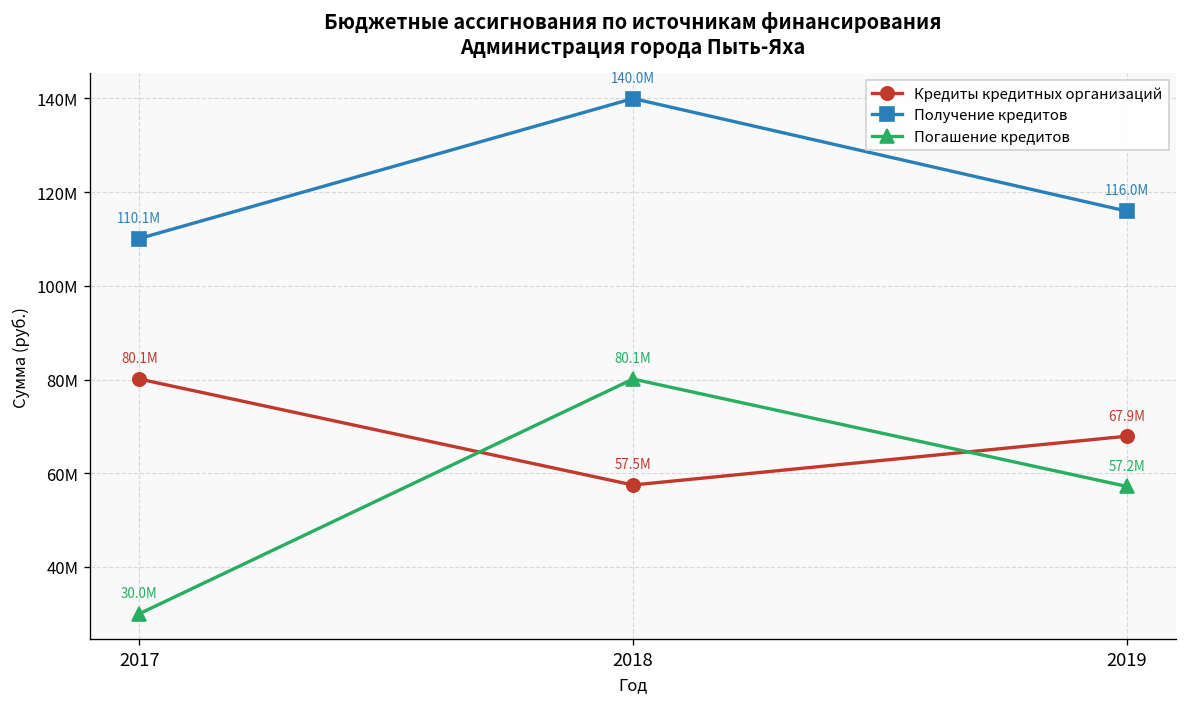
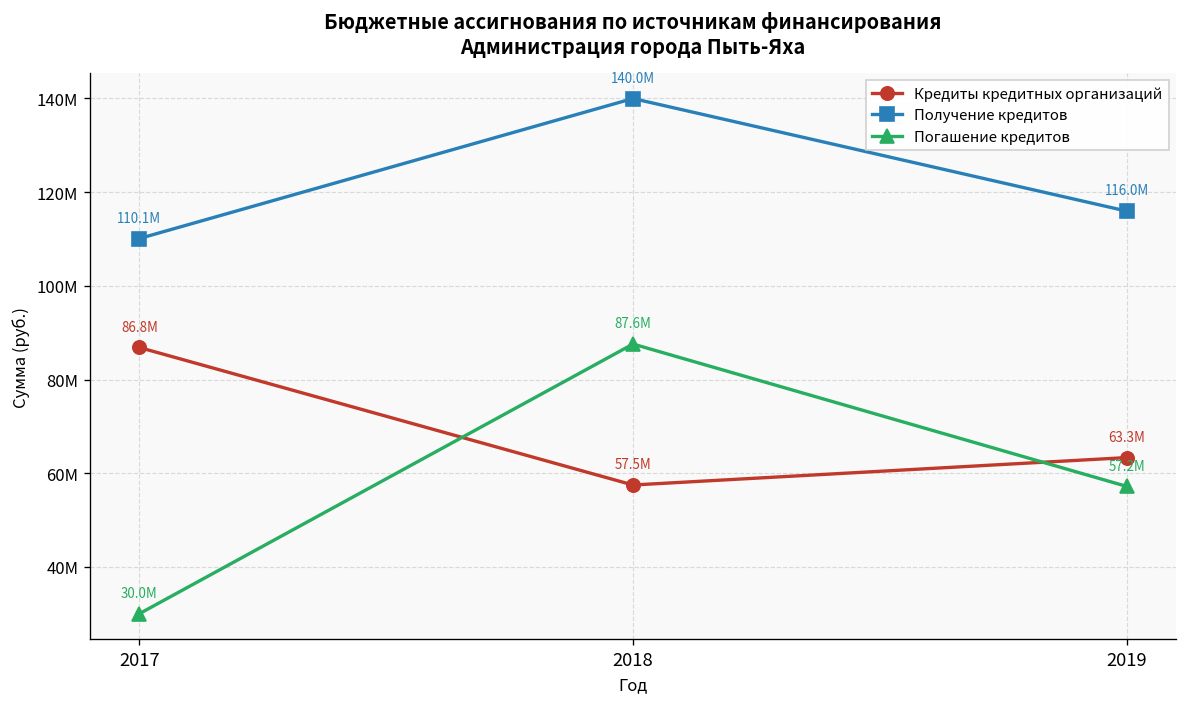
Кредиты кредитных организаций, 2017: 80.1M -> 86.8M
Погашение кредитов, 2018: 80.1M -> 87.6M
Кредиты кредитных организаций, 2019: 67.9M -> 63.3M
